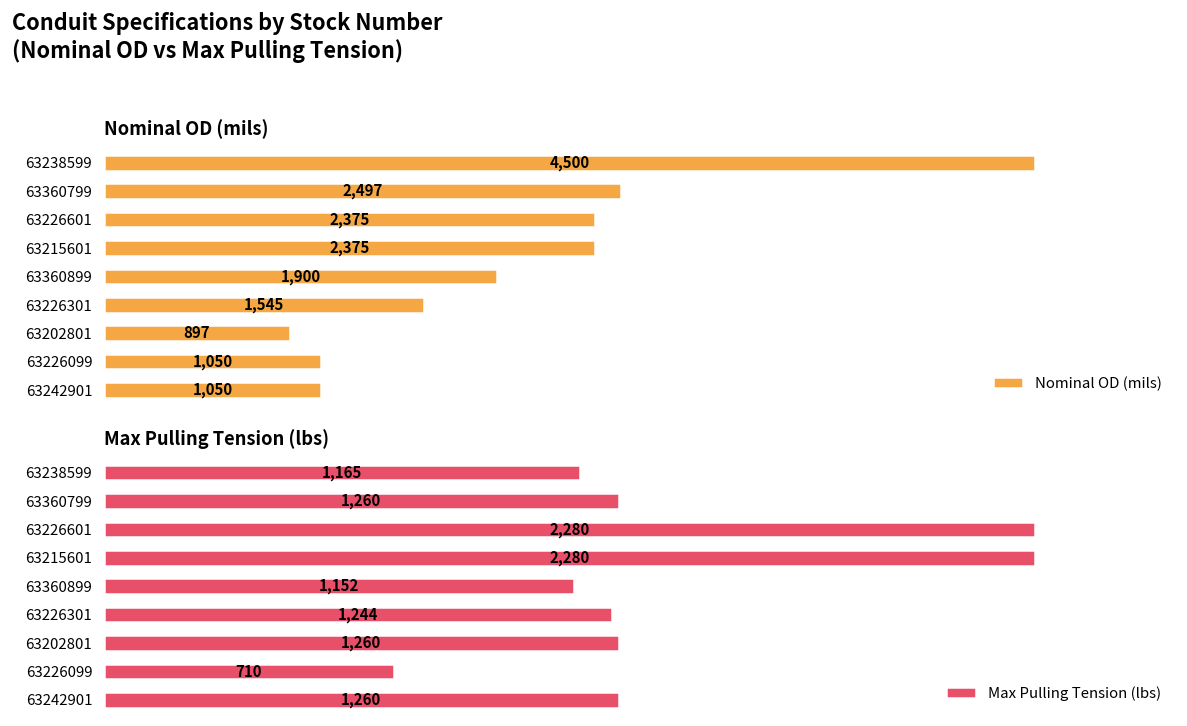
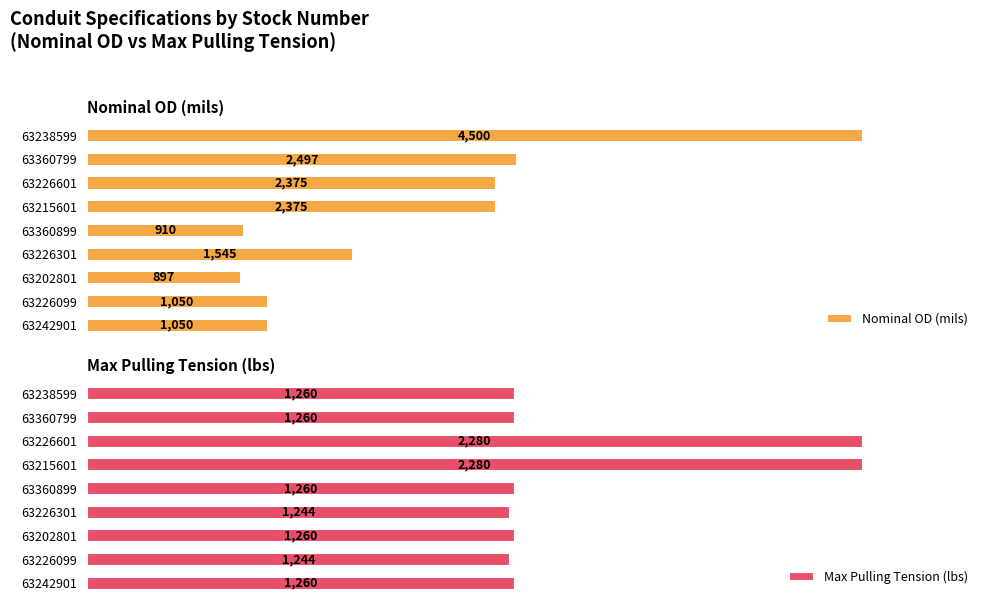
Nominal OD (mils), 63360899: 1,900 -> 910
Max Pulling Tension (lbs), 63238599: 1,165 -> 1,260
Max Pulling Tension (lbs), 63360899: 1,152 -> 1,260
Max Pulling Tension (lbs), 63226099: 710 -> 1,244
